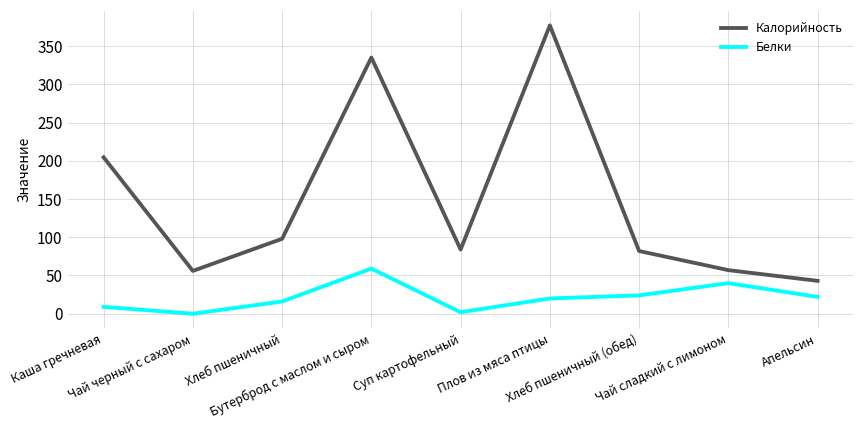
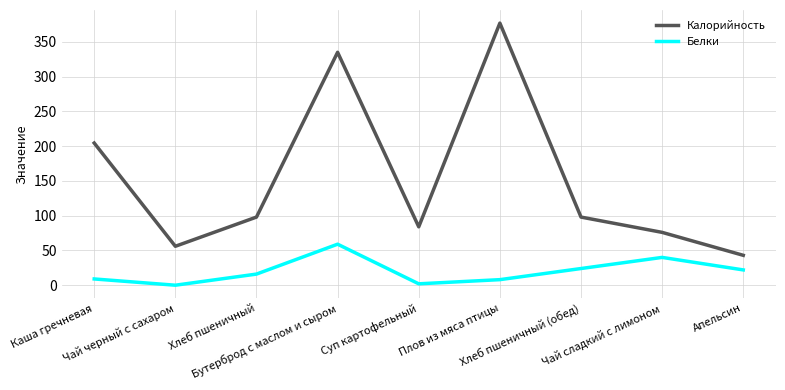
Белки, Плов из мяса птицы: 20 -> 10
Калорийность, Хлеб пшеничный (обед): 80 -> 100
Калорийность, Чай сладкий с лимоном: 60 -> 80
